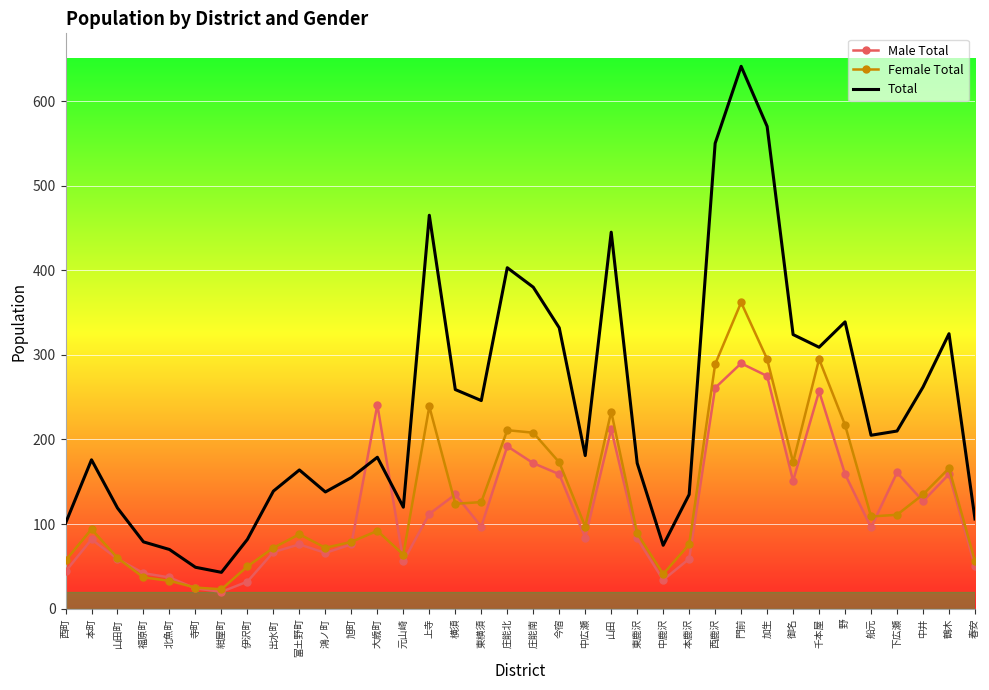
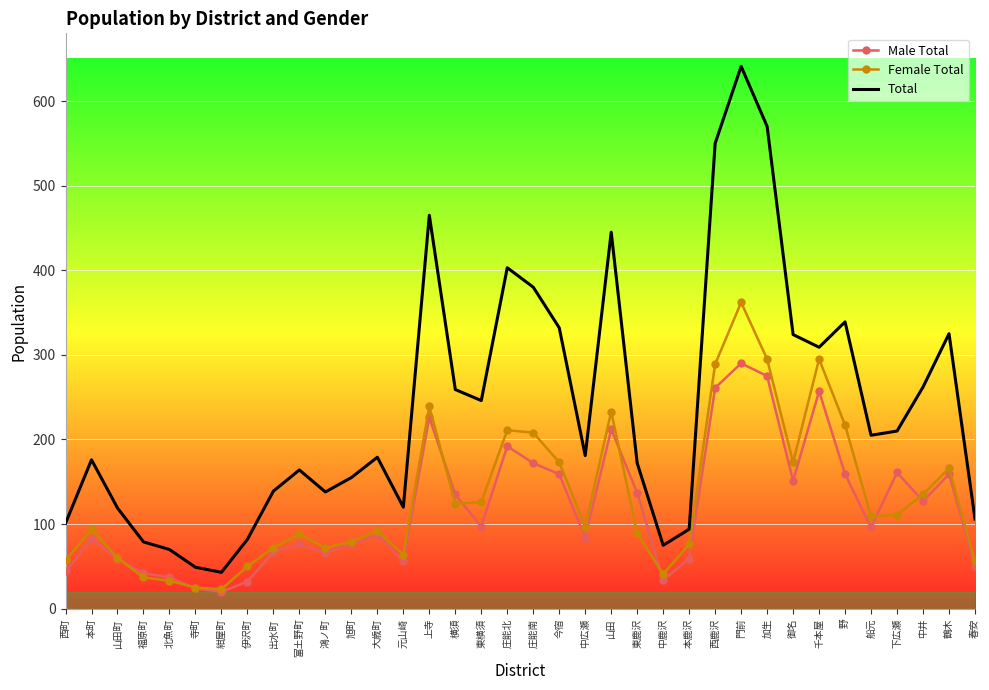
Male Total, 大歳町: 240 -> 90
Male Total, 上寺: 110 -> 230
Male Total, 東鹿沢: 80 -> 140
Total, 本鹿沢: 140 -> 90
